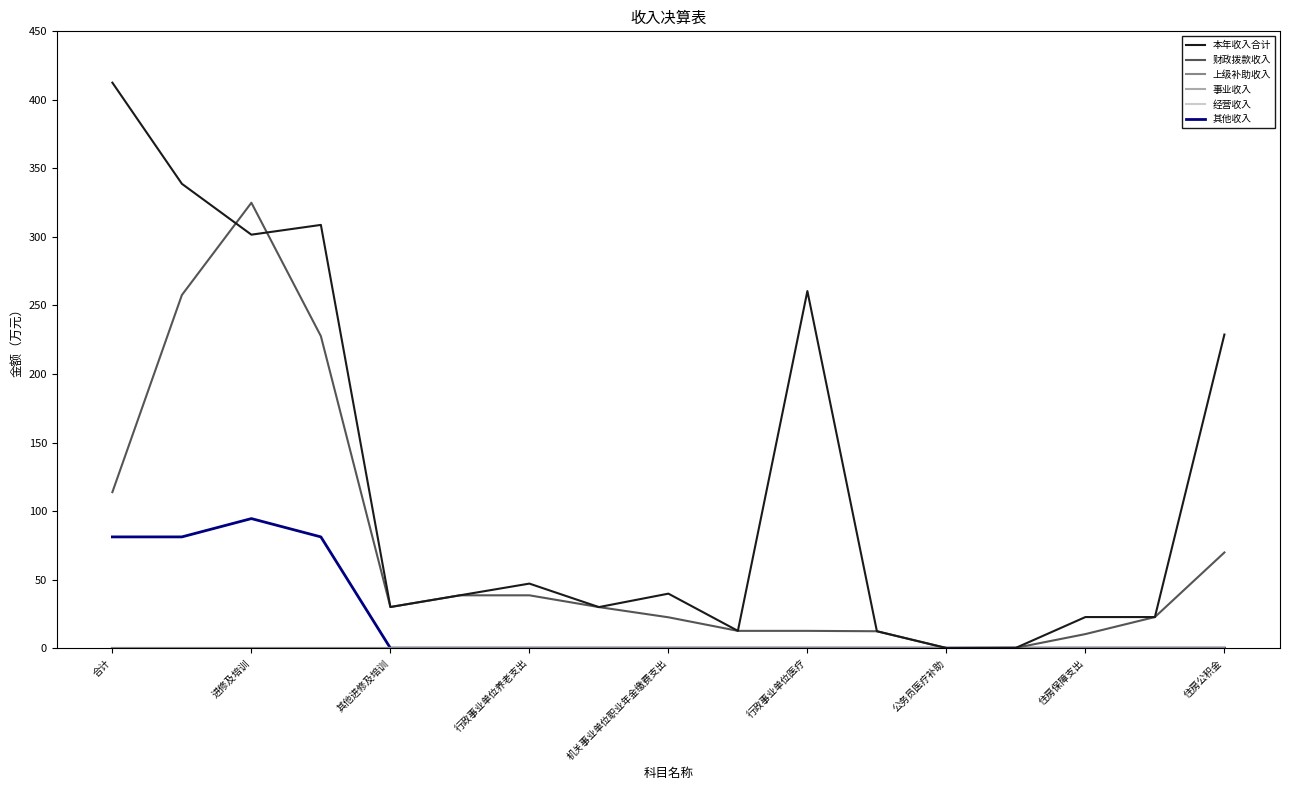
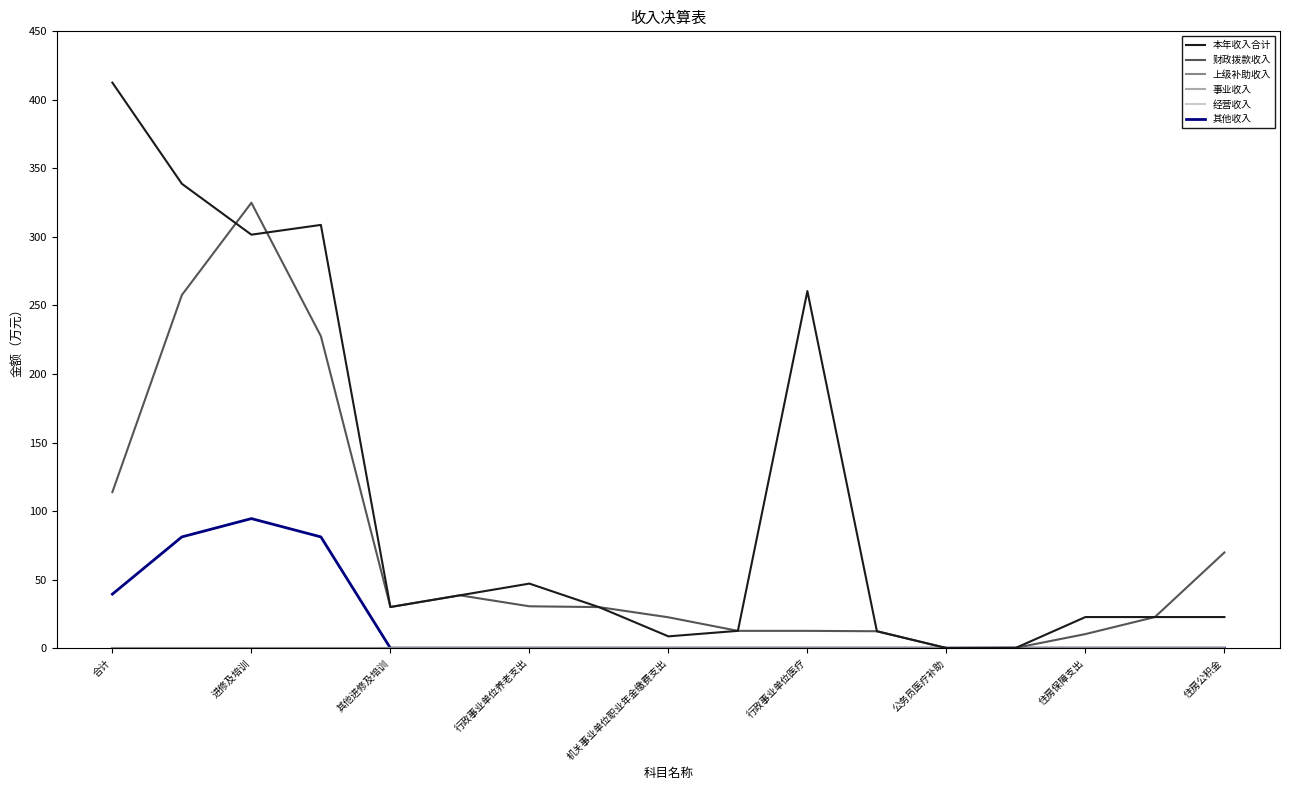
其他收入, 合计: 81 -> 39
财政拨款收入, 行政事业单位养老支出: 39 -> 31
本年收入合计, 机关事业单位职业年金缴费支出: 40 -> 9
本年收入合计, 住房公积金: 229 -> 23
